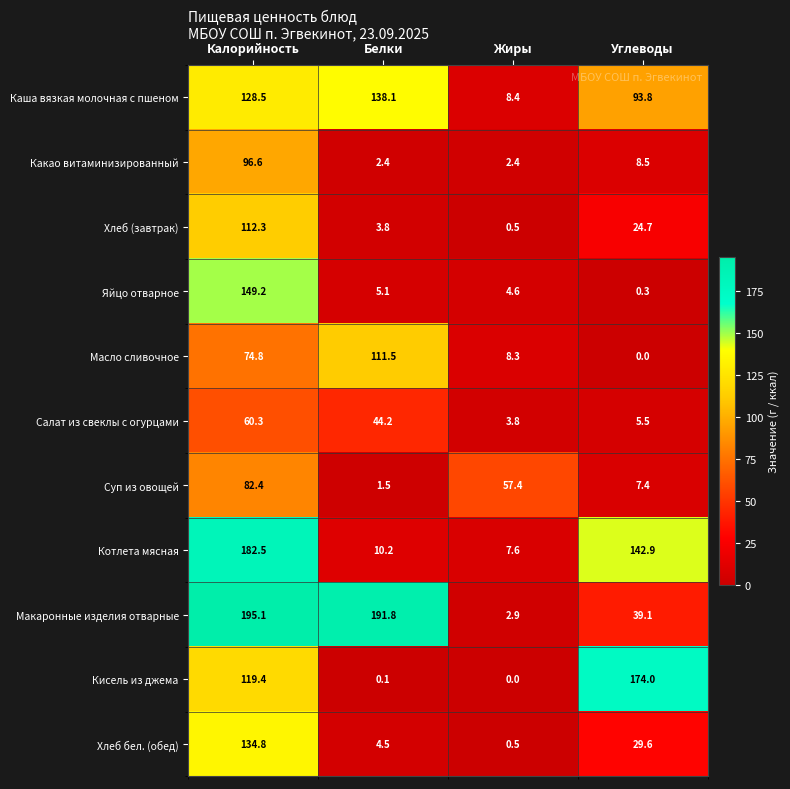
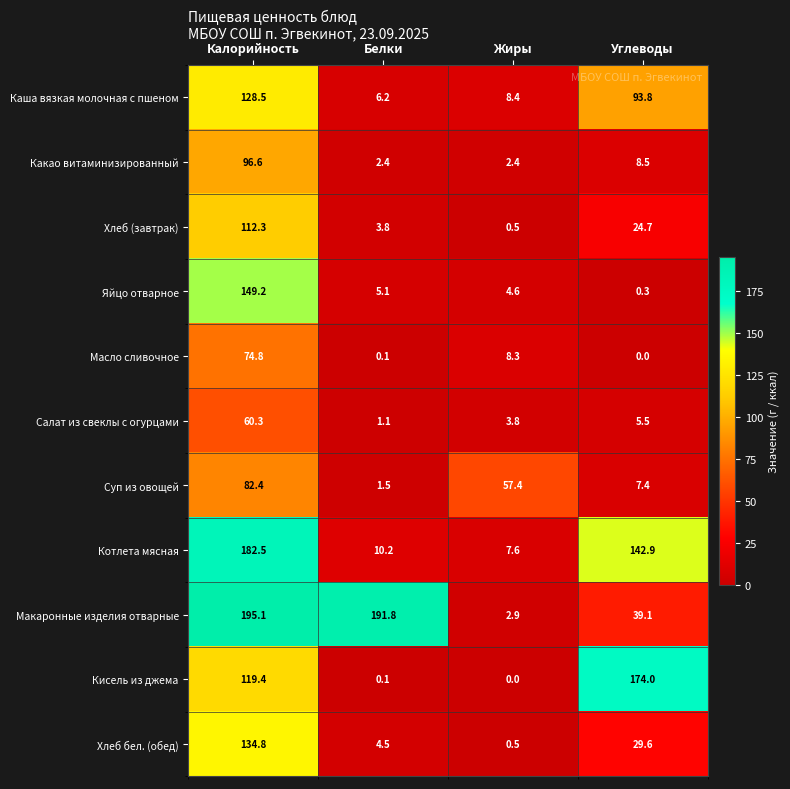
Каша вязкая молочная с пшеном, Белки: 138.1 -> 6.2
Масло сливочное, Белки: 111.5 -> 0.1
Салат из свеклы с огурцами, Белки: 44.2 -> 1.1
